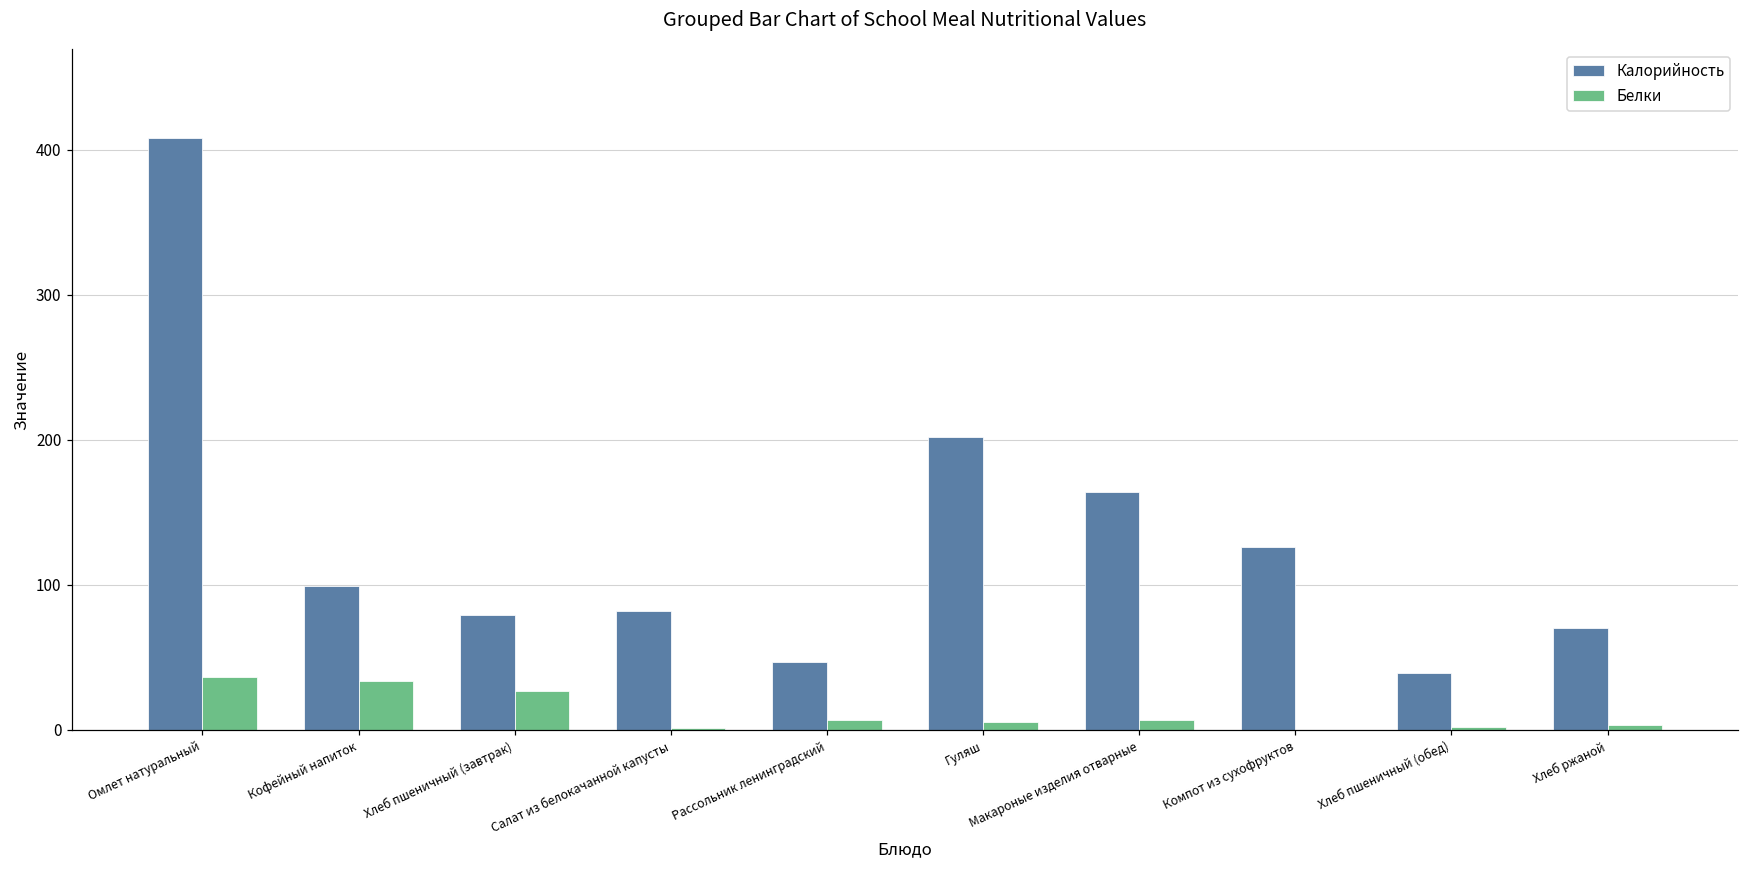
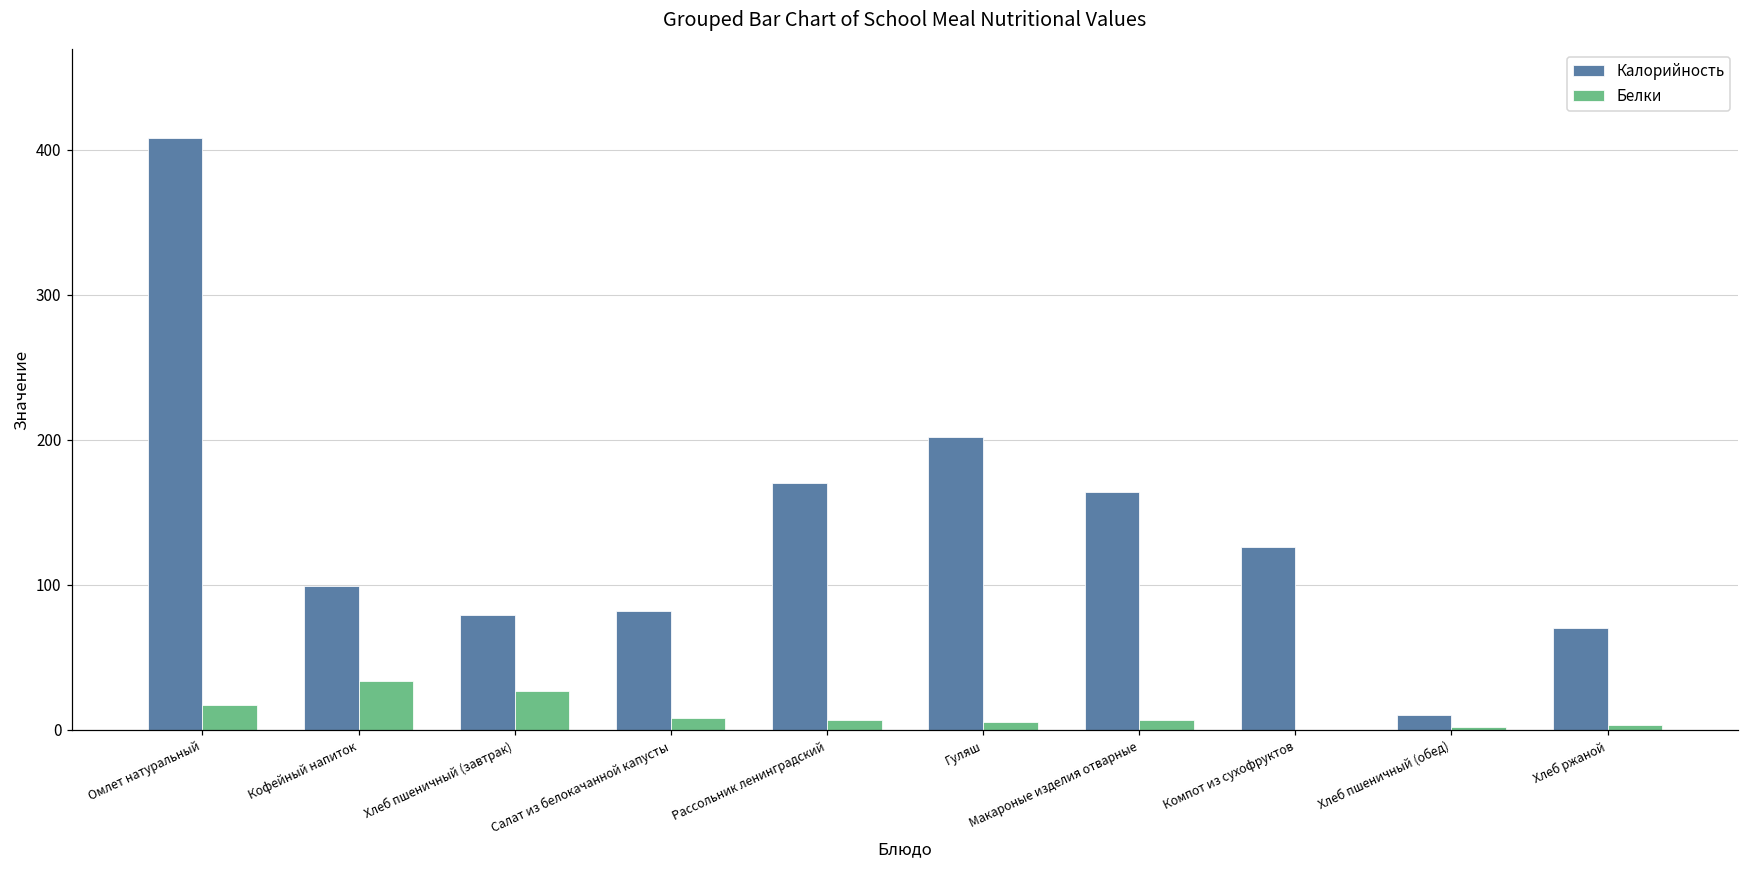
Белки, Омлет натуральный: 36 -> 17
Белки, Салат из белокачанной капусты: 1 -> 8
Калорийность, Рассольник ленинградский: 47 -> 170
Калорийность, Хлеб пшеничный (обед): 39 -> 10
